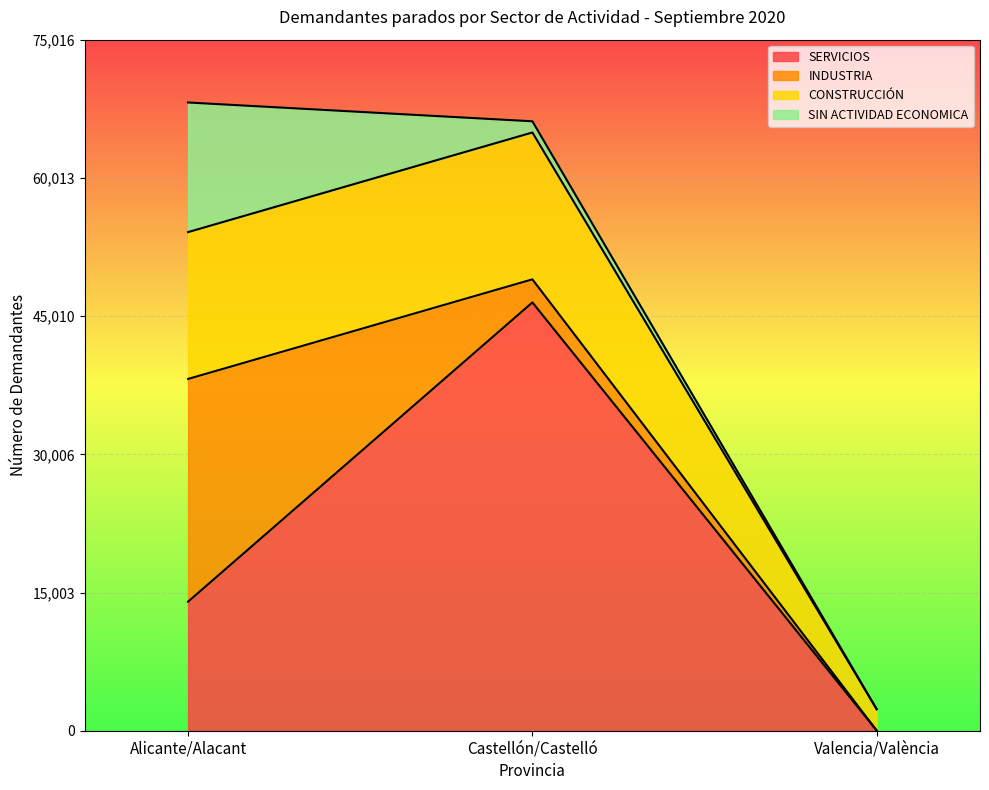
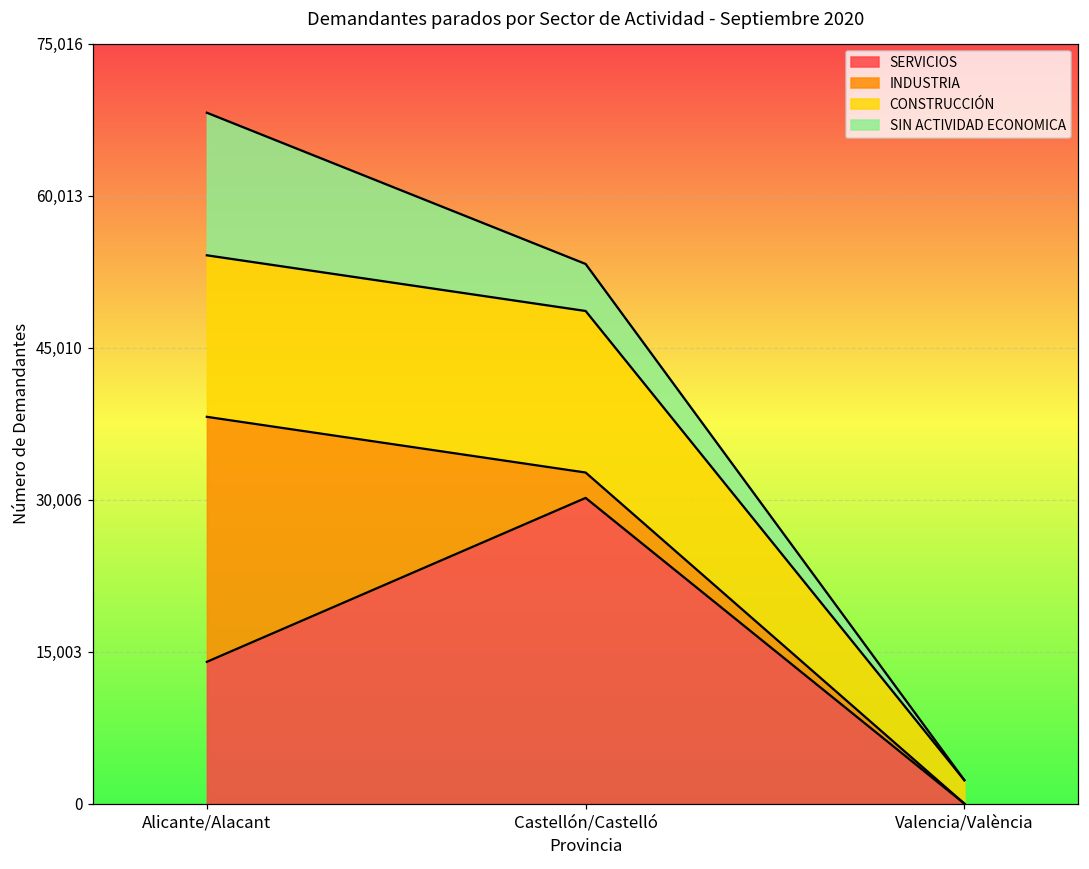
SERVICIOS, Castellón/Castelló: 46,000 -> 30,000
SIN ACTIVIDAD ECONOMICA, Castellón/Castelló: 1,000 -> 5,000
